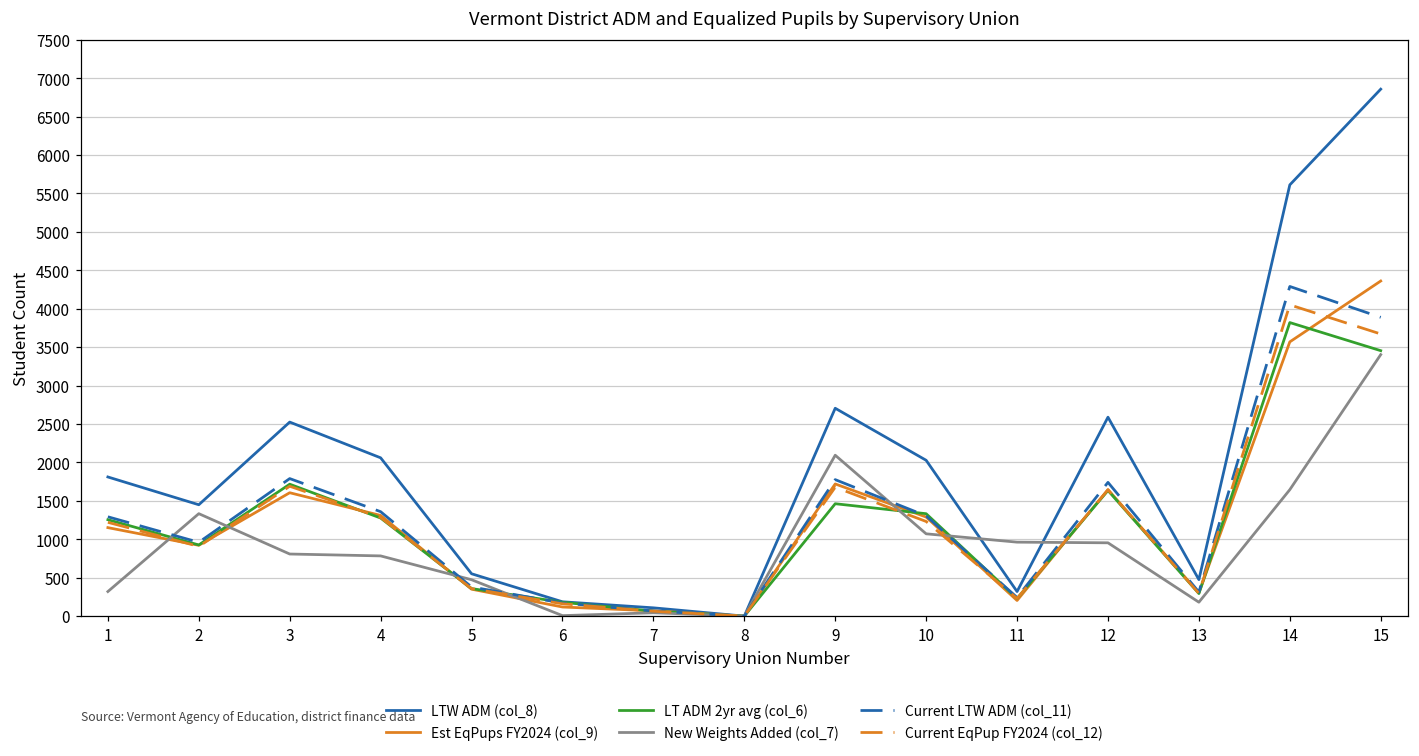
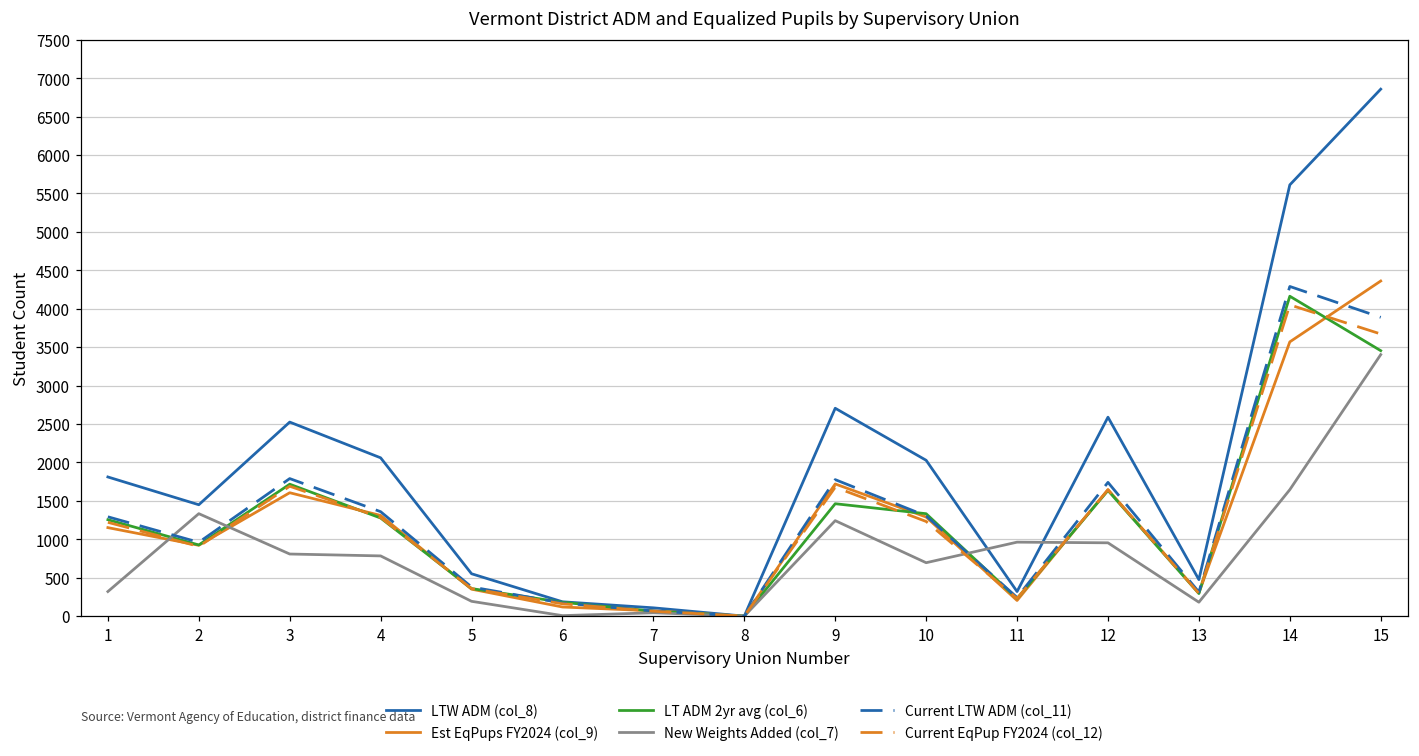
New Weights Added (col_7), 5: 500 -> 200
New Weights Added (col_7), 9: 2100 -> 1200
New Weights Added (col_7), 10: 1100 -> 700
LT ADM 2yr avg (col_6), 14: 3800 -> 4200
